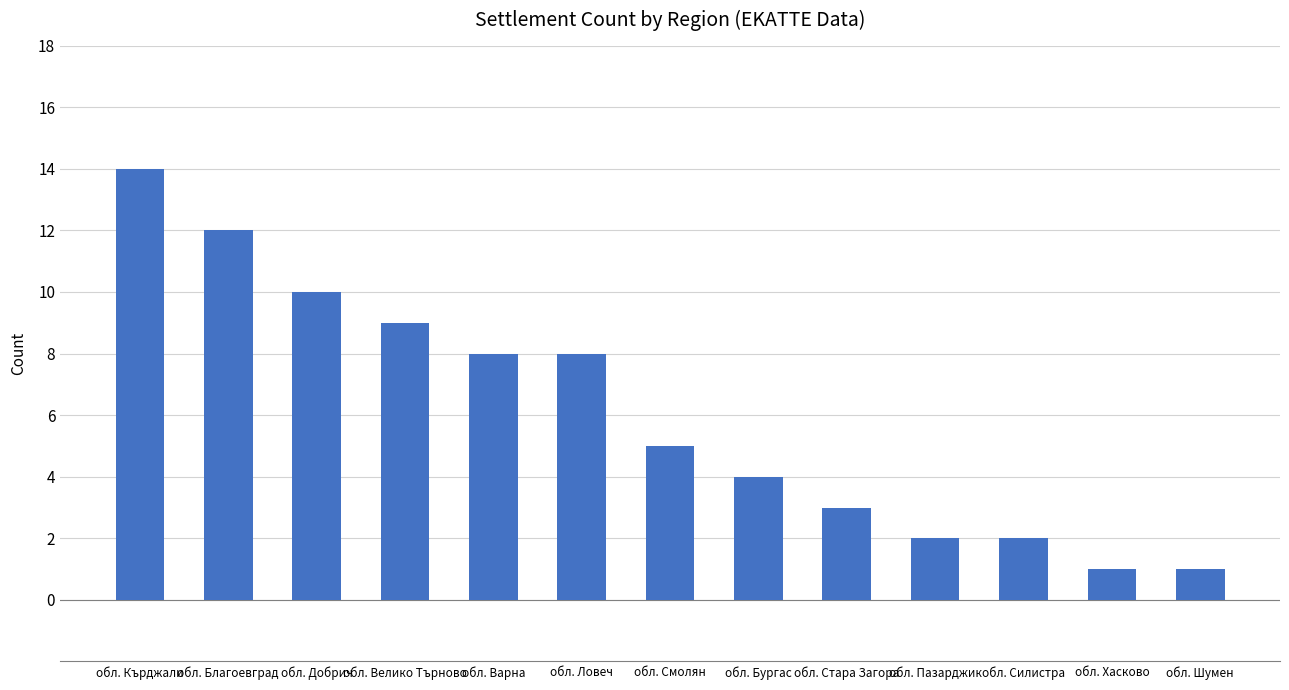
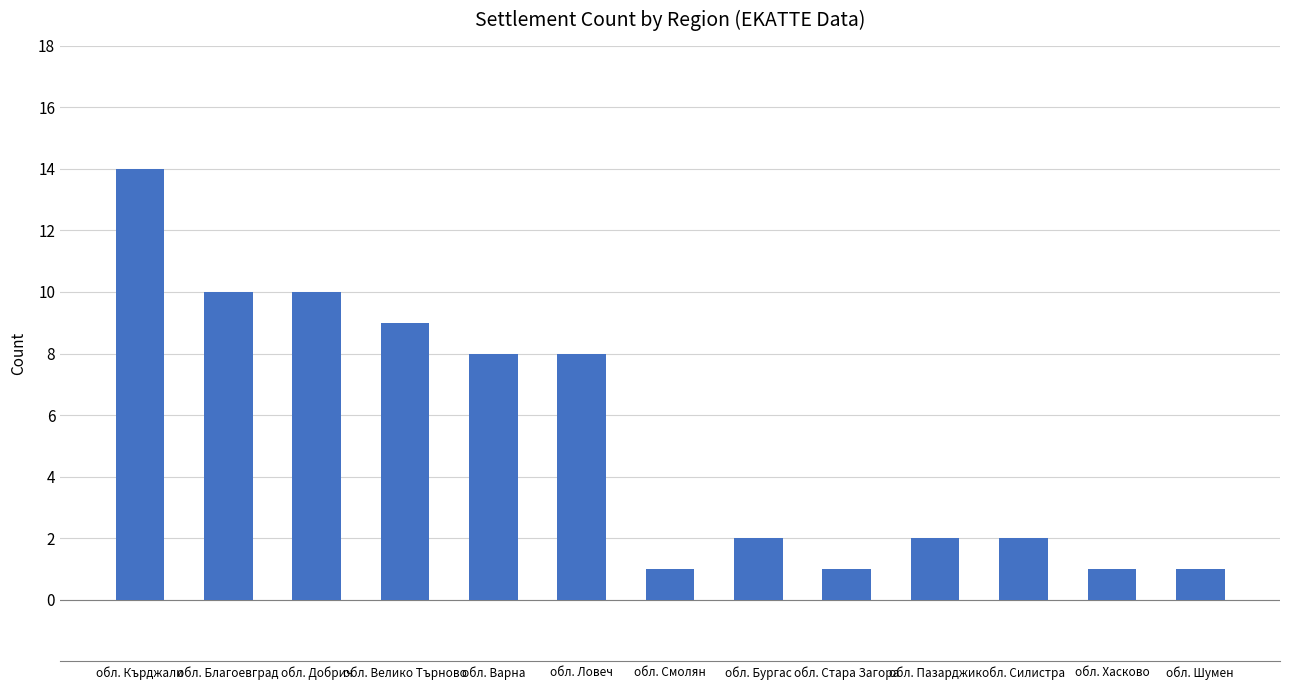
обл. Благоевград: 12 -> 10
обл. Смолян: 5 -> 1
обл. Бургас: 4 -> 2
обл. Стара Загора: 3 -> 1
